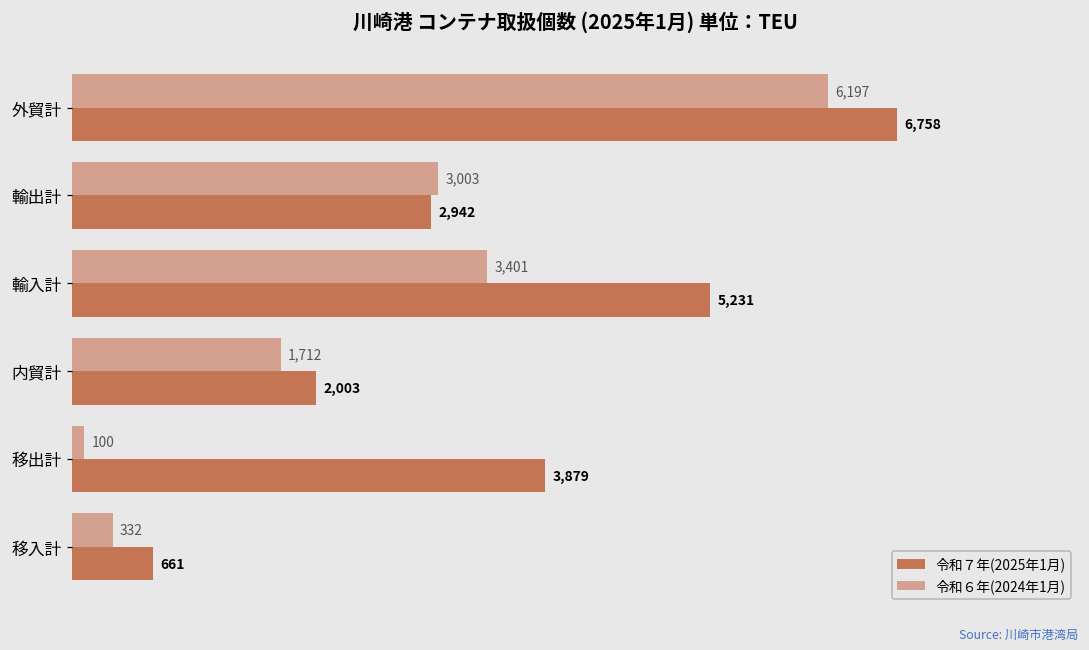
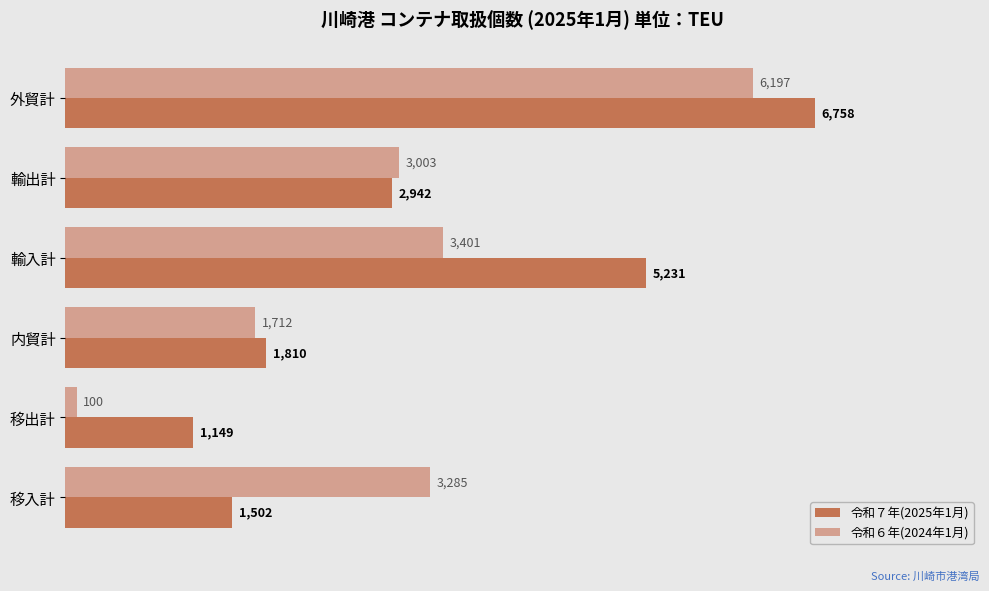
令和７年(2025年1月), 内貿計: 2,003 -> 1,810
令和７年(2025年1月), 移出計: 3,879 -> 1,149
令和６年(2024年1月), 移入計: 332 -> 3,285
令和７年(2025年1月), 移入計: 661 -> 1,502
